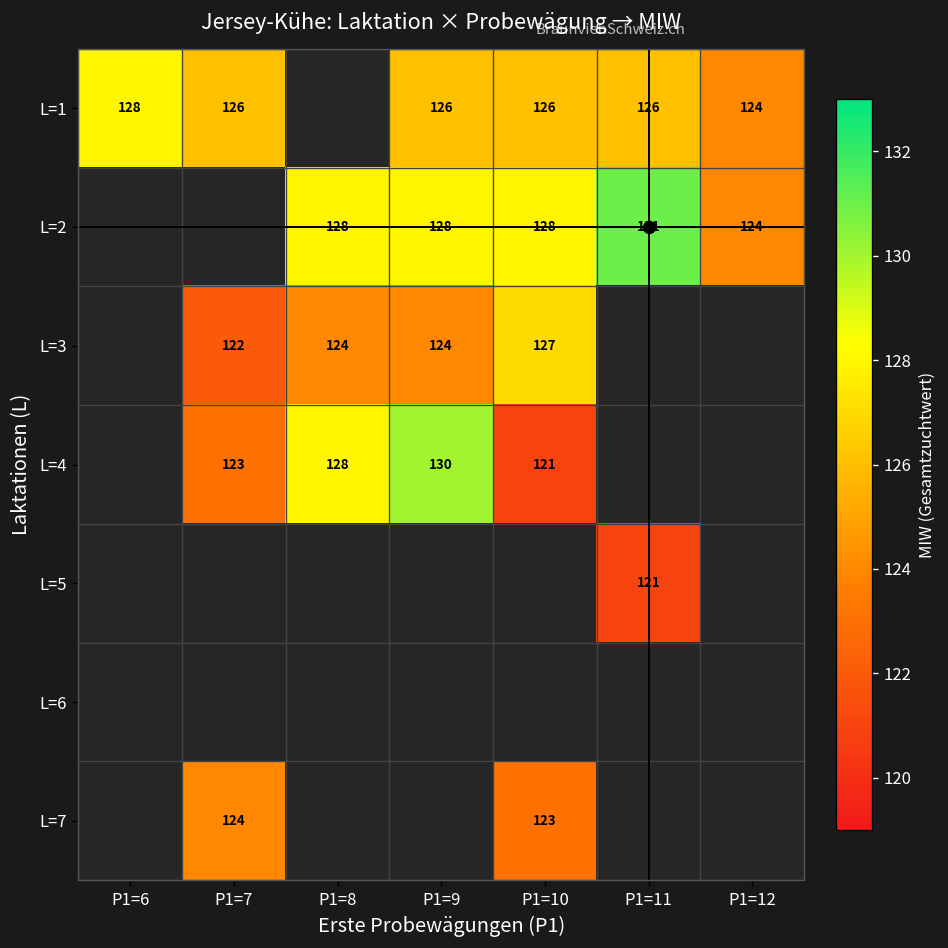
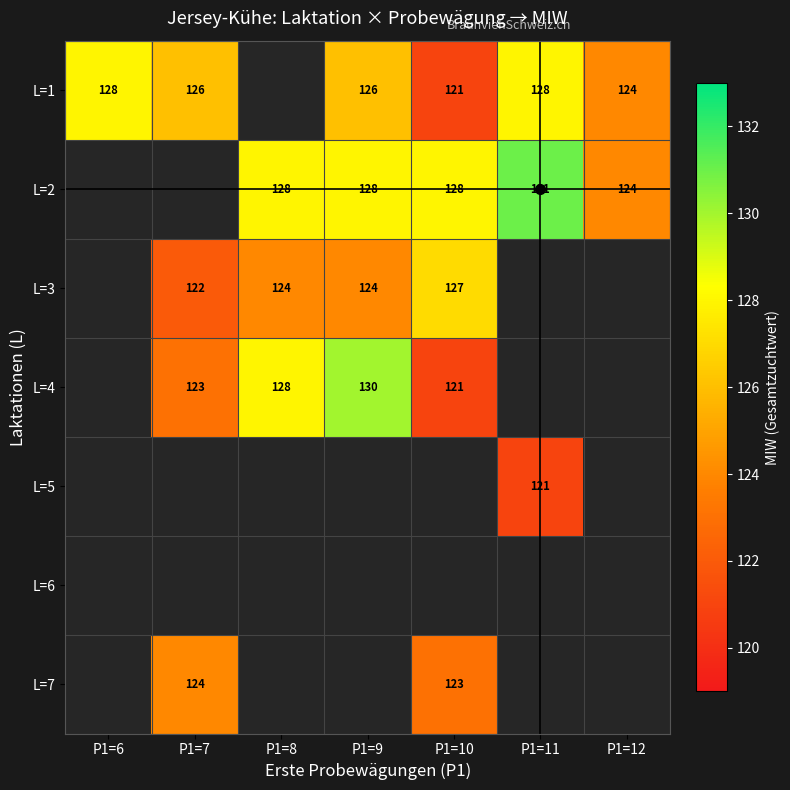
L=1, P1=10: 126 -> 121
L=1, P1=11: 126 -> 128
